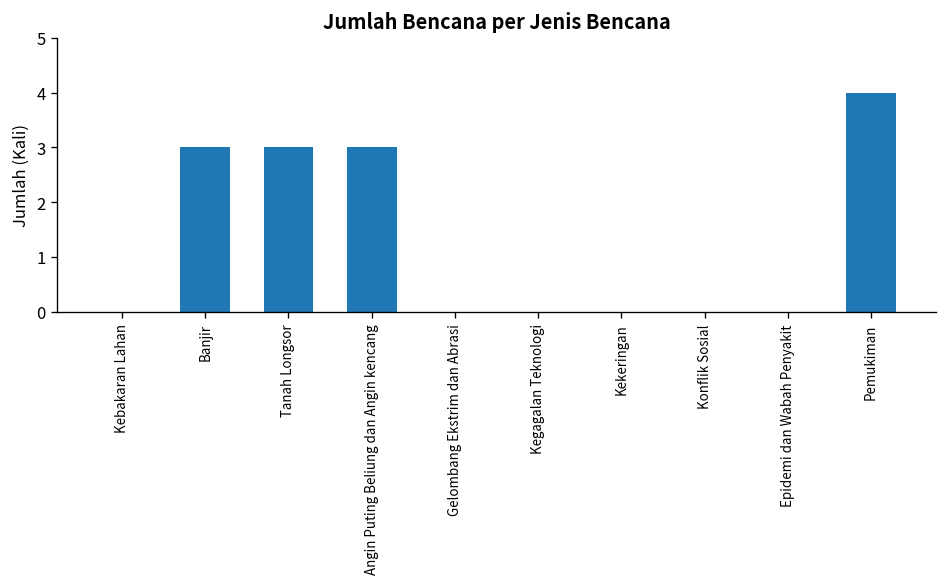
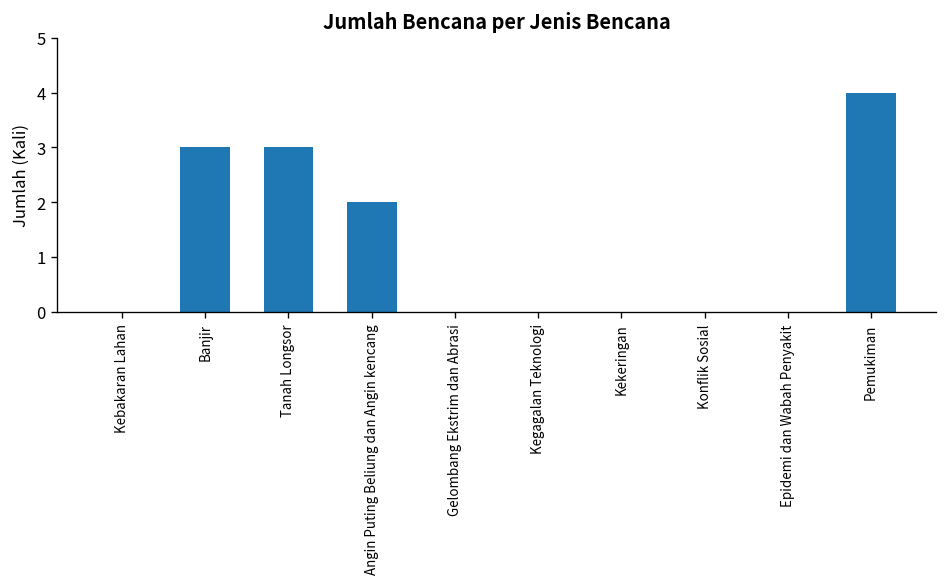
Angin Puting Beliung dan Angin kencang: 3 -> 2
